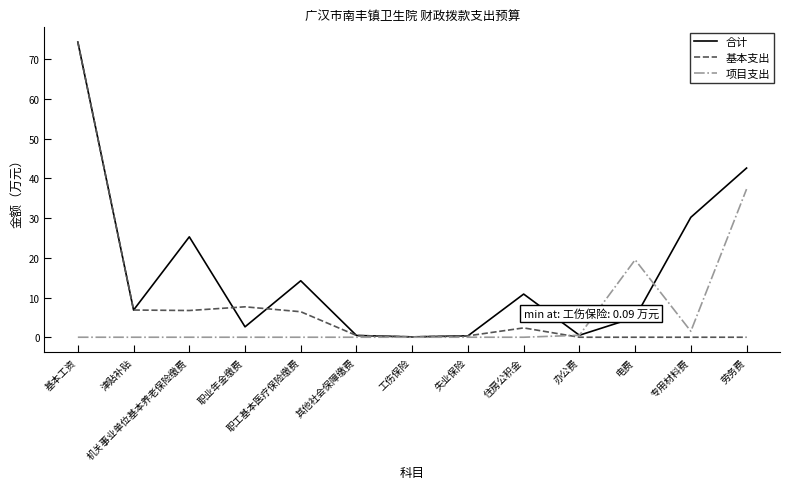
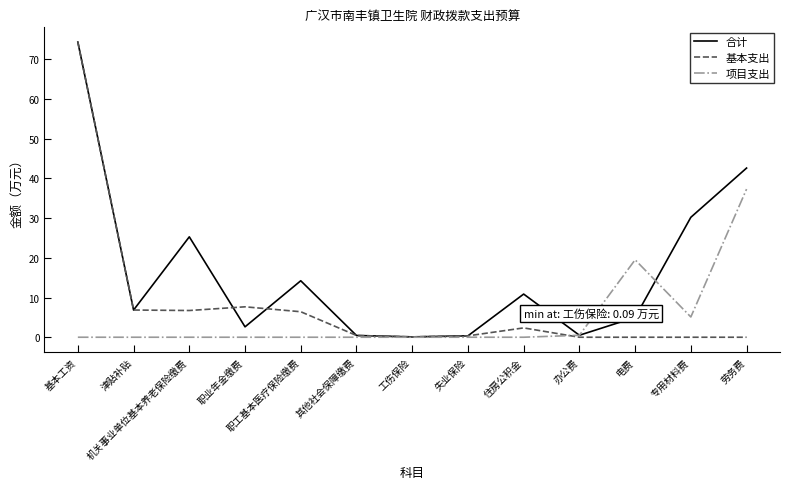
项目支出, 专用材料费: 2 -> 5
